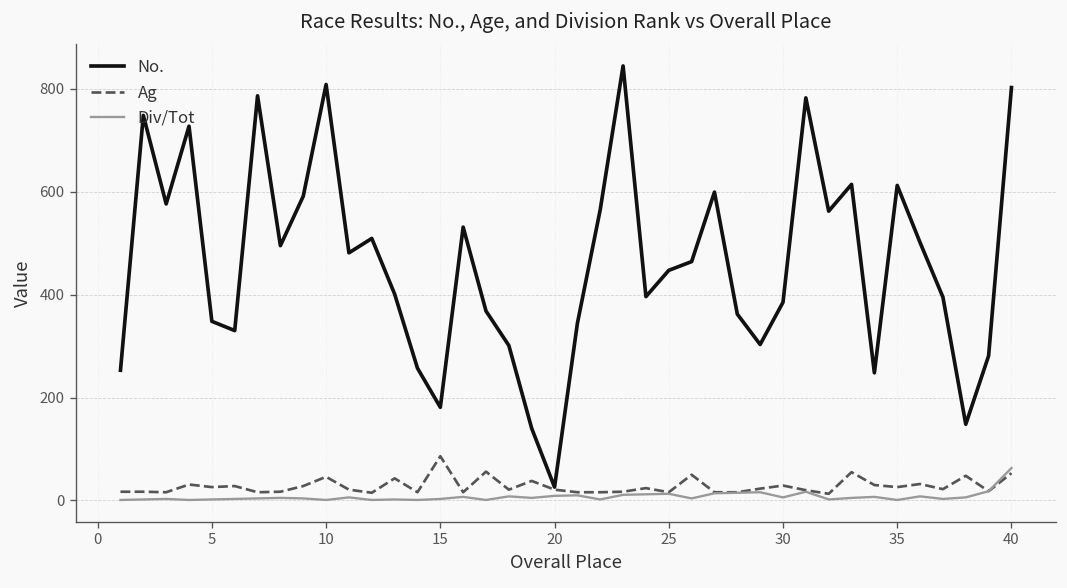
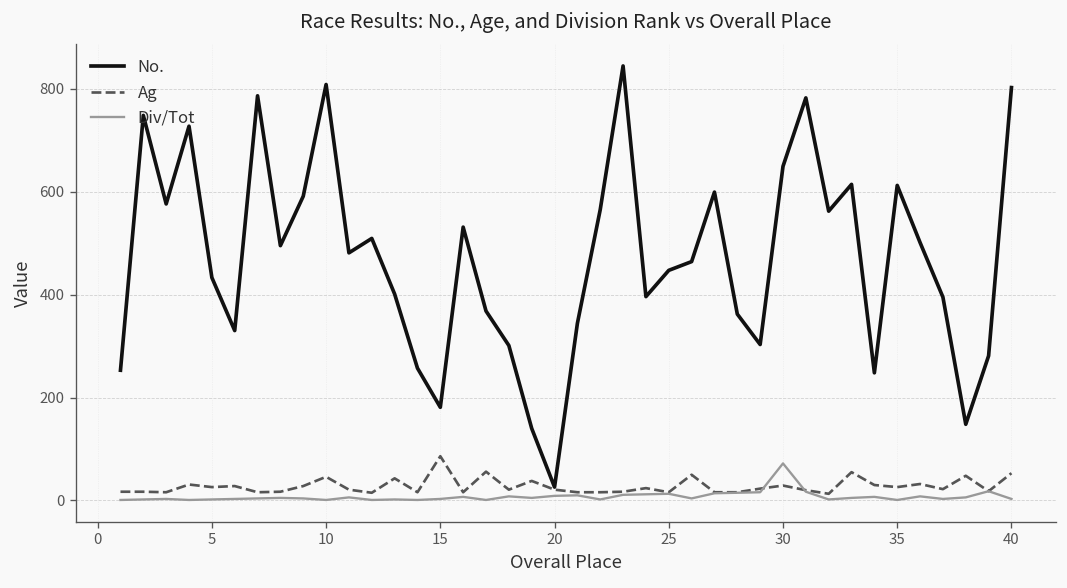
No., 5: 350 -> 430
No., 30: 390 -> 650
Div/Tot, 30: 10 -> 70
Div/Tot, 40: 60 -> 0
